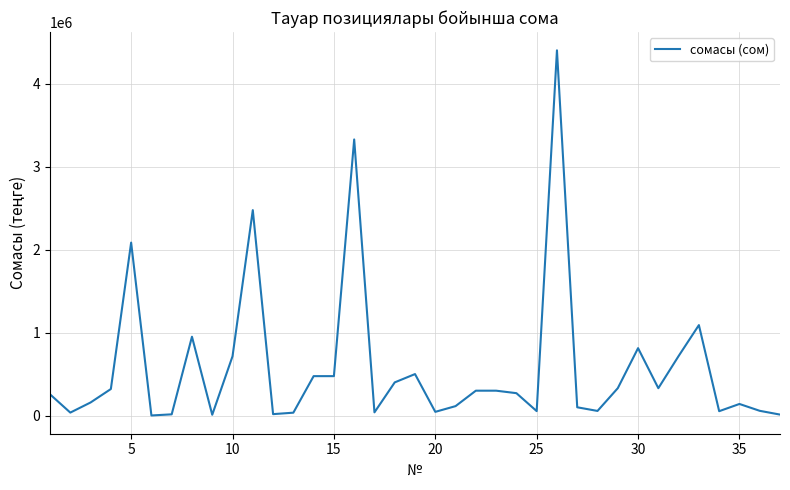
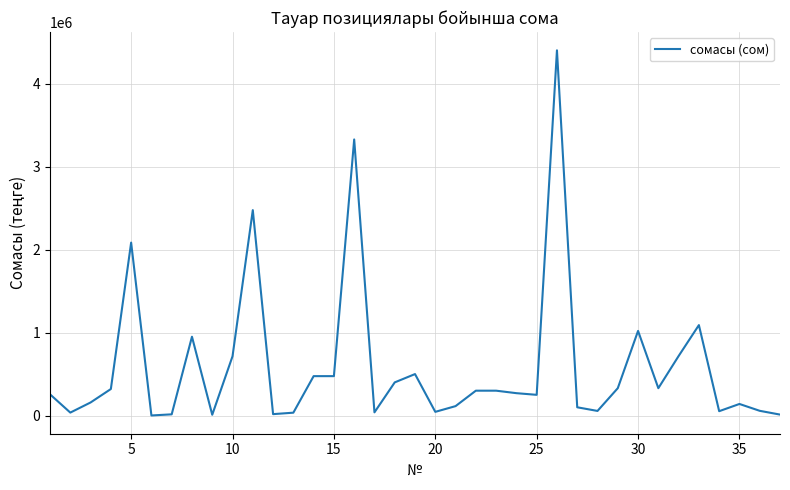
25: 100000 -> 300000
30: 800000 -> 1000000
